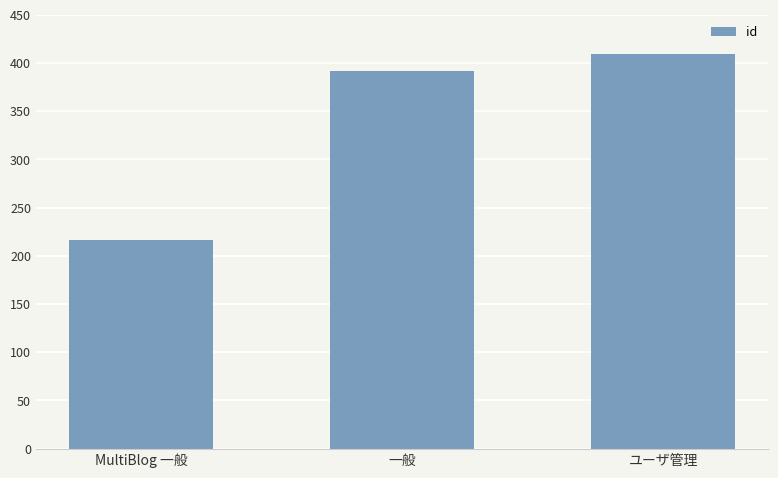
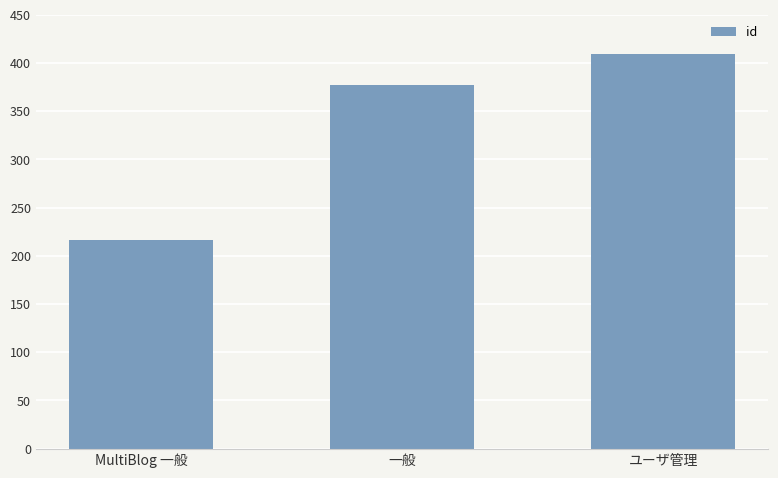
一般: 390 -> 380
